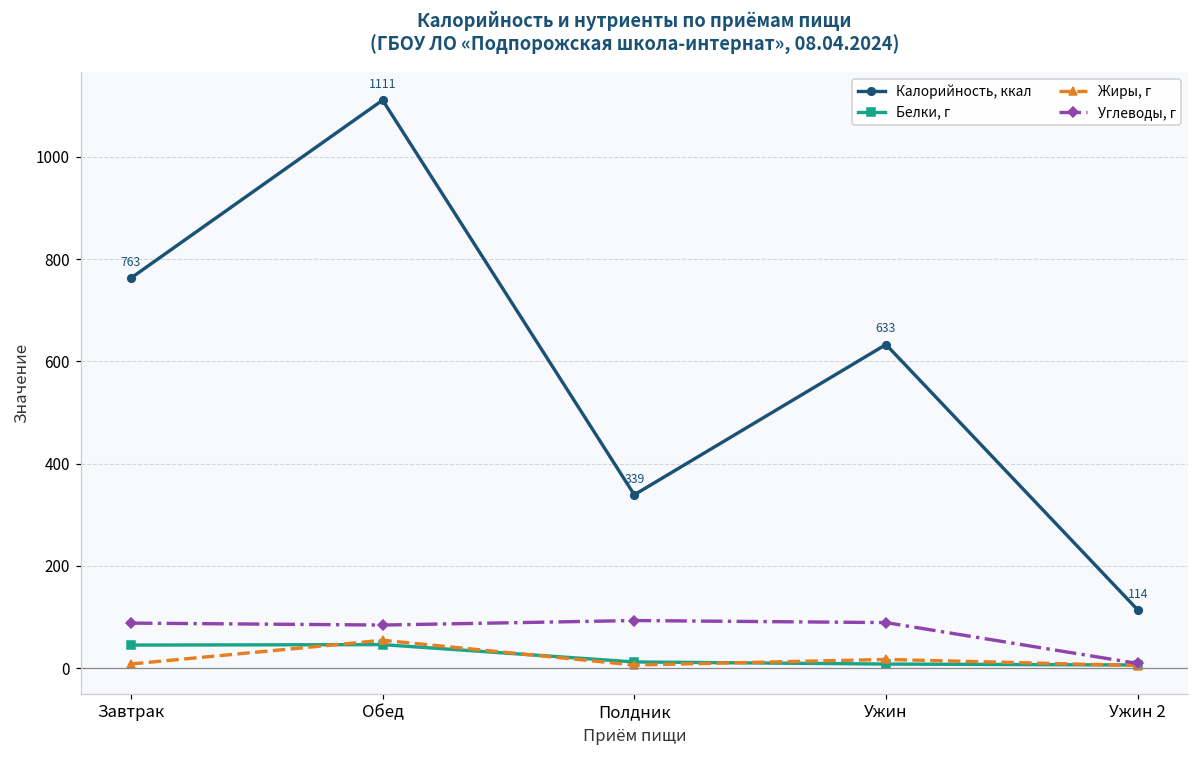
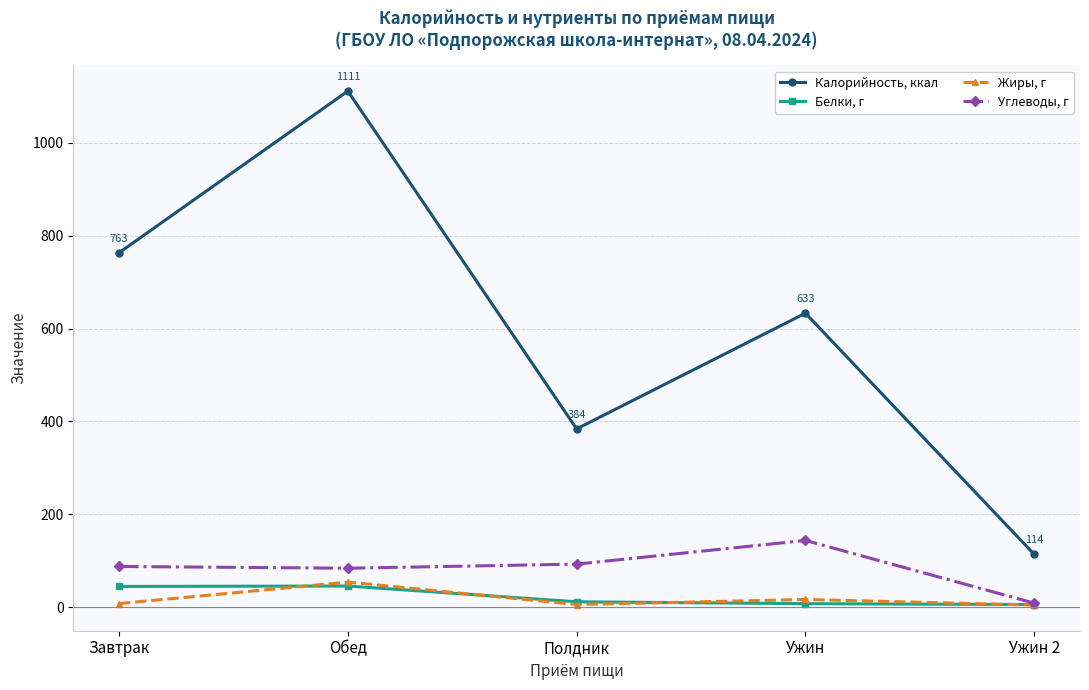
Калорийность, ккал, Полдник: 339 -> 384
Углеводы, г, Ужин: 90 -> 140
